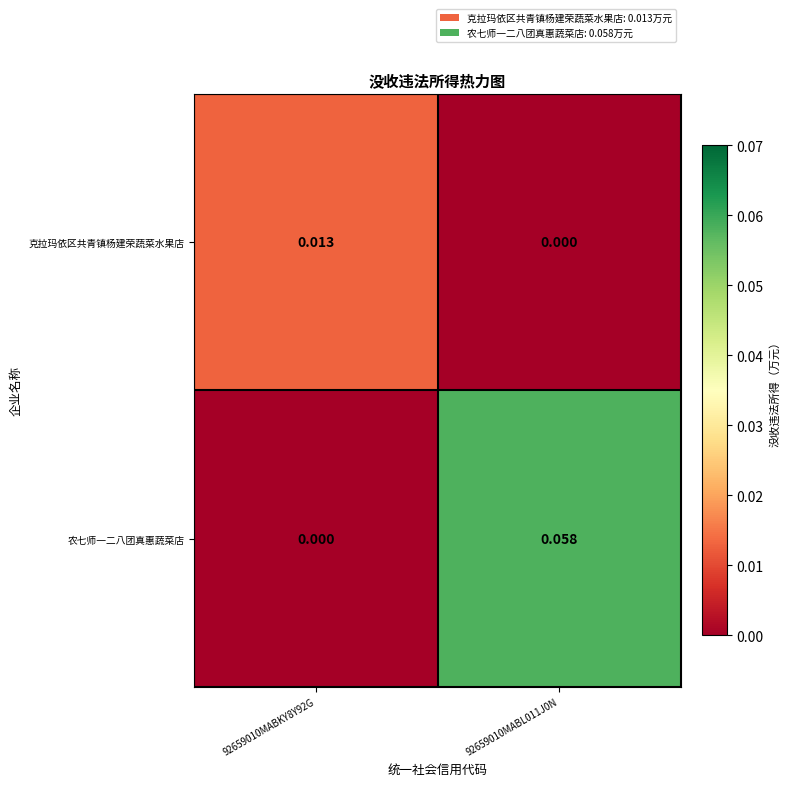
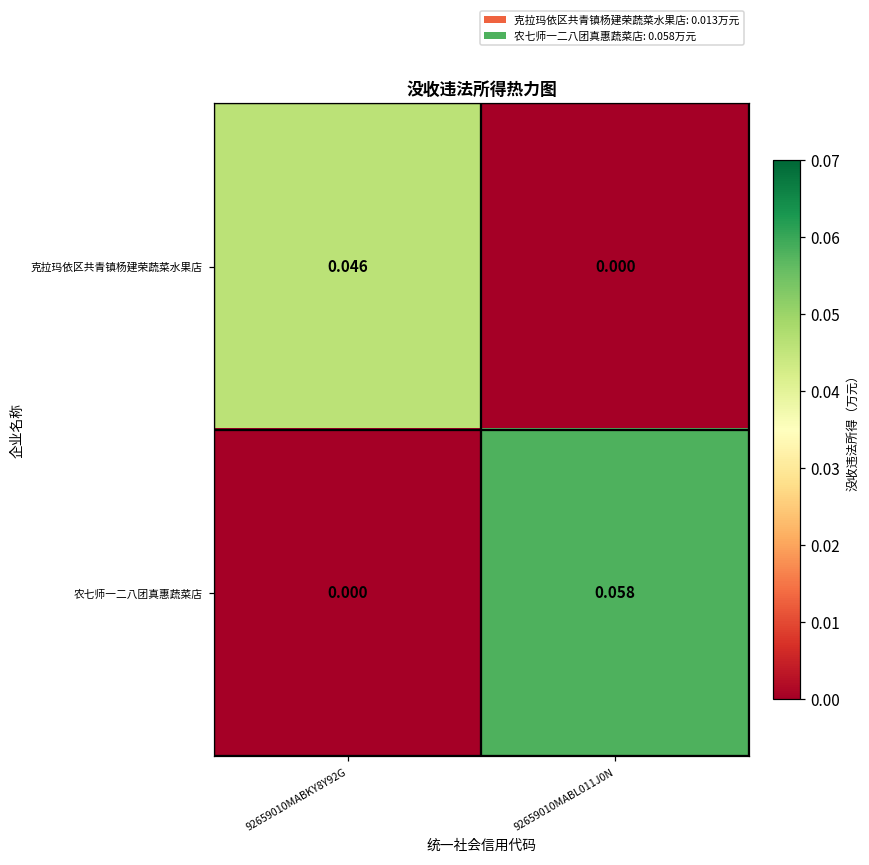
克拉玛依区共青镇杨建荣蔬菜水果店, 92659010MABKY8Y92G: 0.013 -> 0.046
